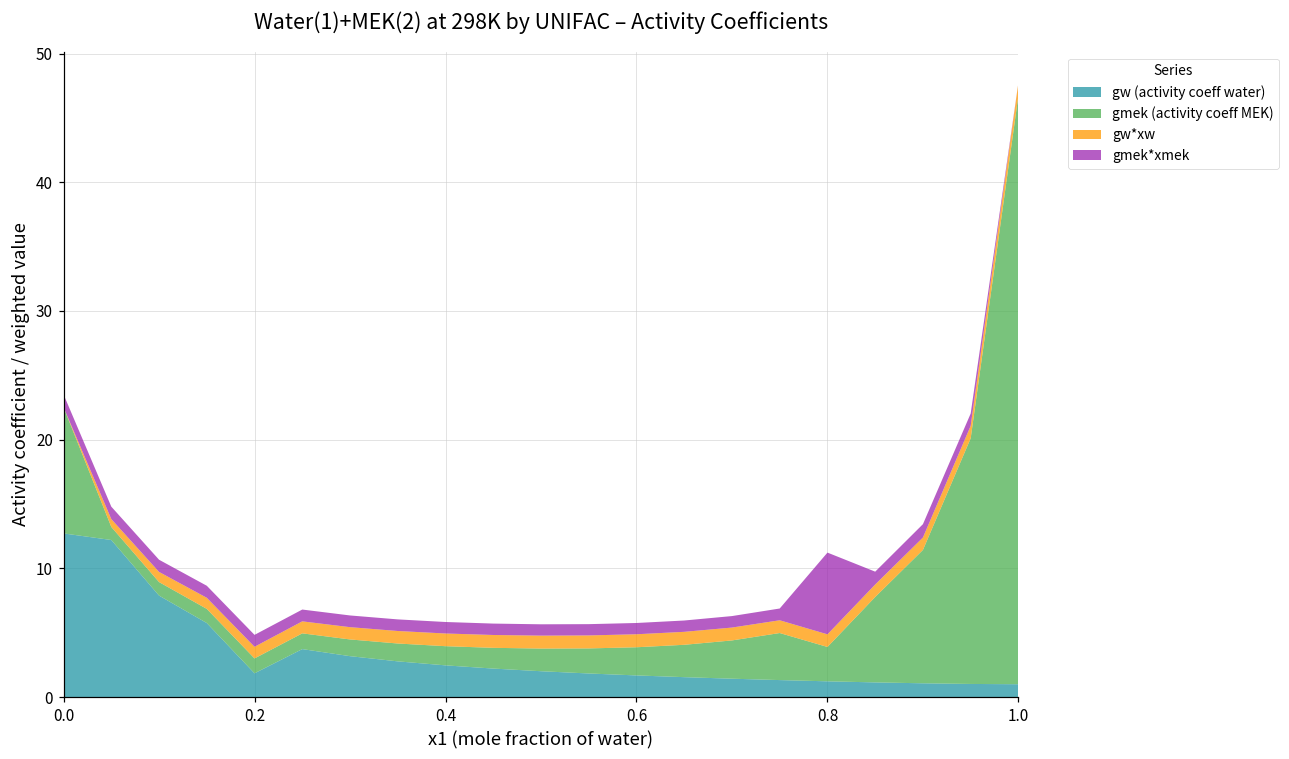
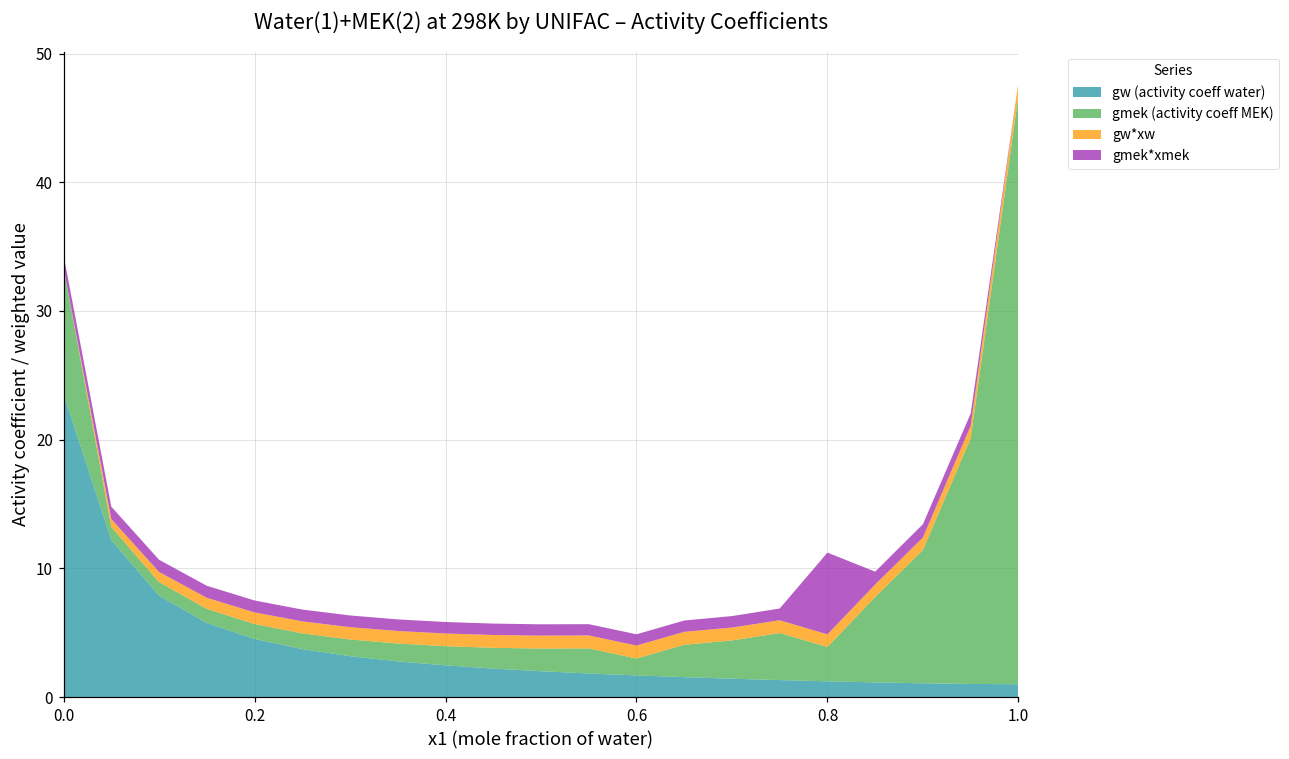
gw (activity coeff water), 0.0: 12.7 -> 23.5
gw (activity coeff water), 0.2: 1.8 -> 4.5
gmek (activity coeff MEK), 0.6: 2.2 -> 1.3
